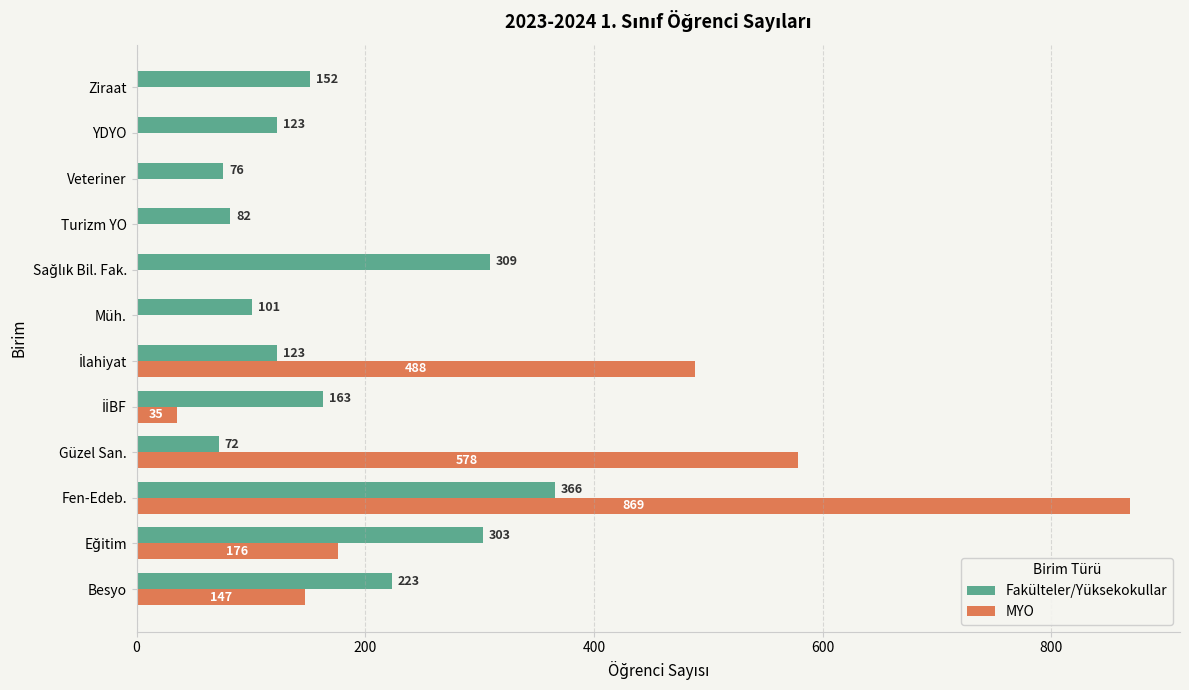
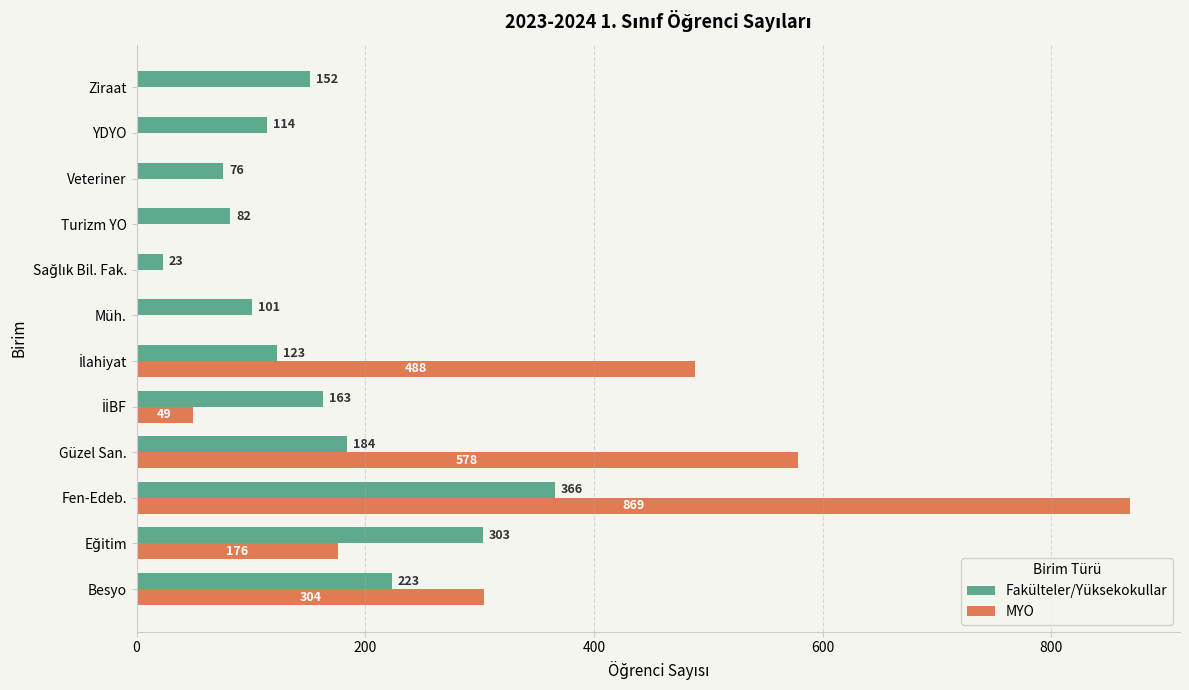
Fakülteler/Yüksekokullar, YDYO: 123 -> 114
Fakülteler/Yüksekokullar, Sağlık Bil. Fak.: 309 -> 23
MYO, İİBF: 35 -> 49
Fakülteler/Yüksekokullar, Güzel San.: 72 -> 184
MYO, Besyo: 147 -> 304
